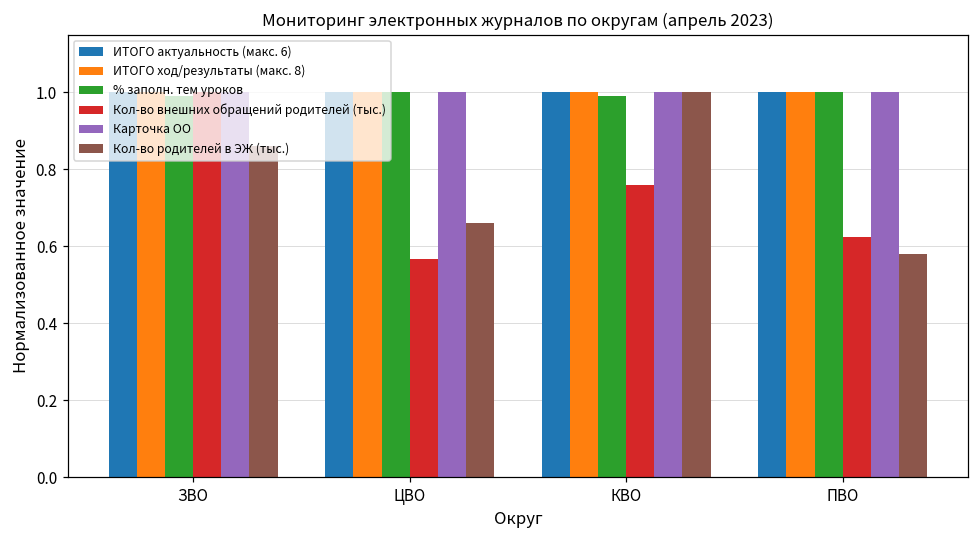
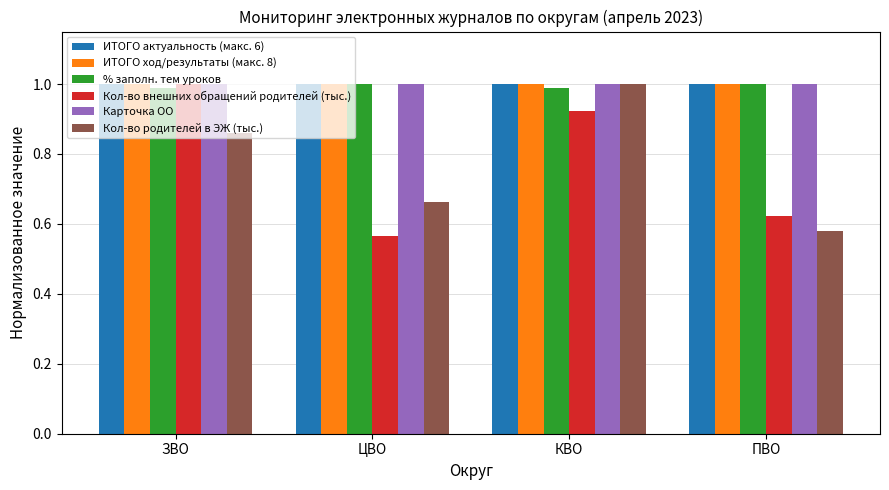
Кол-во внешних обращений родителей (тыс.), КВО: 0.76 -> 0.92
